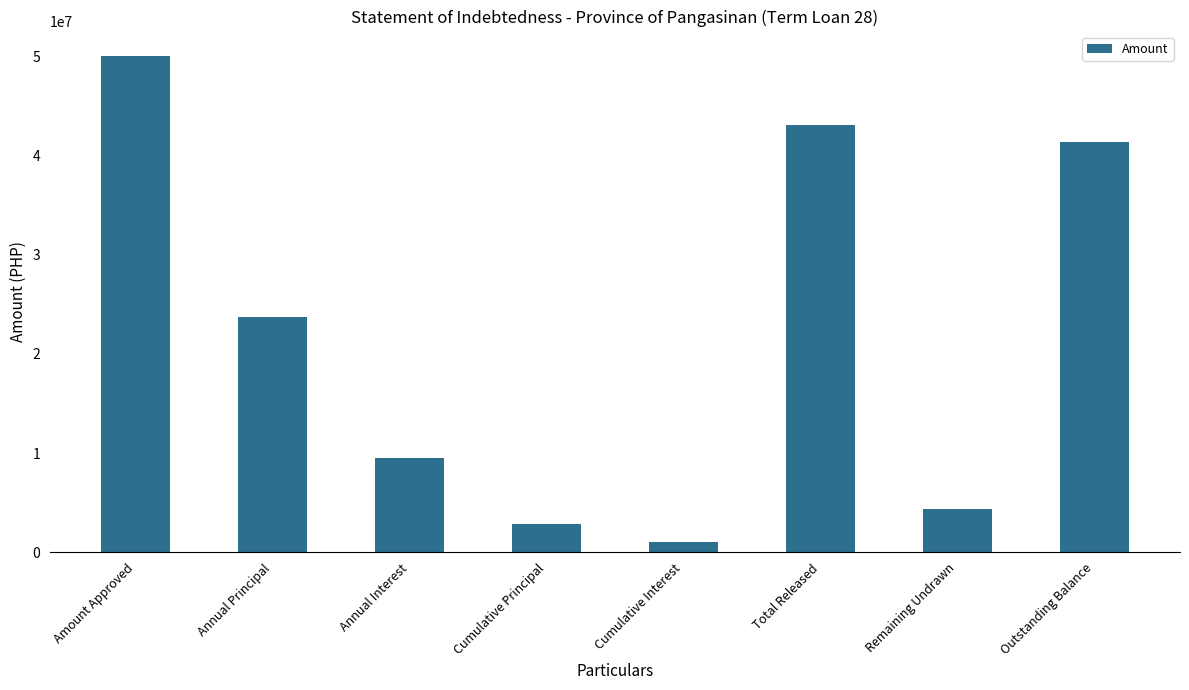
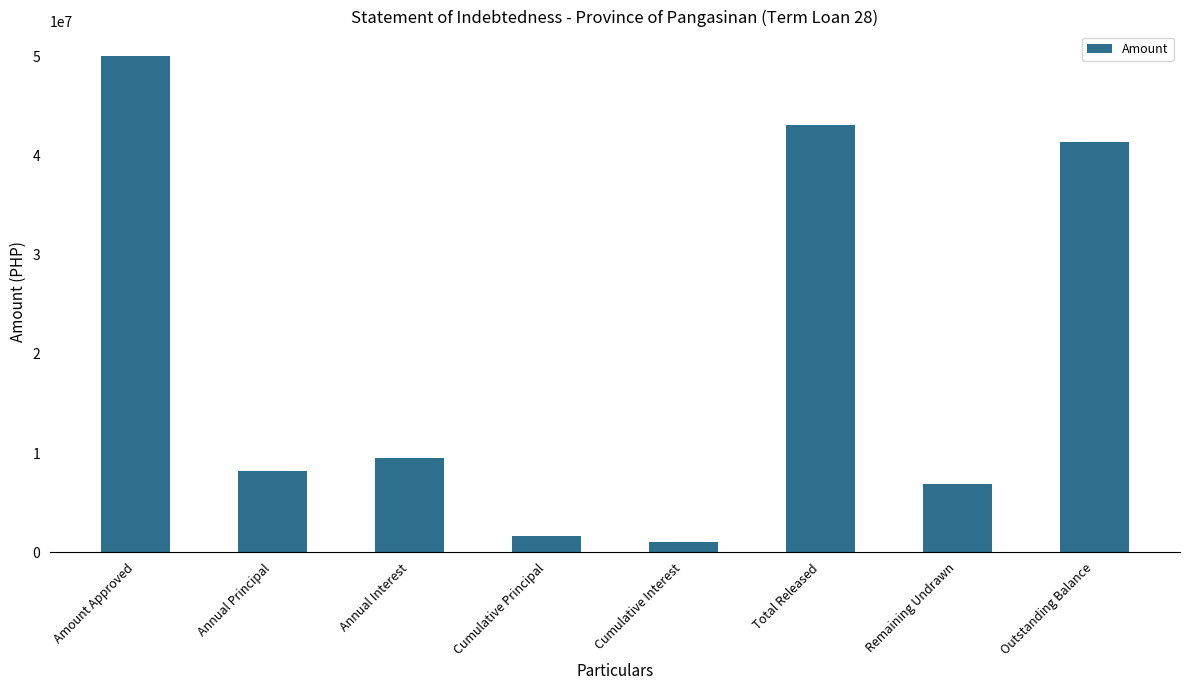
Annual Principal: 24000000 -> 8000000
Cumulative Principal: 3000000 -> 2000000
Remaining Undrawn: 4000000 -> 7000000
